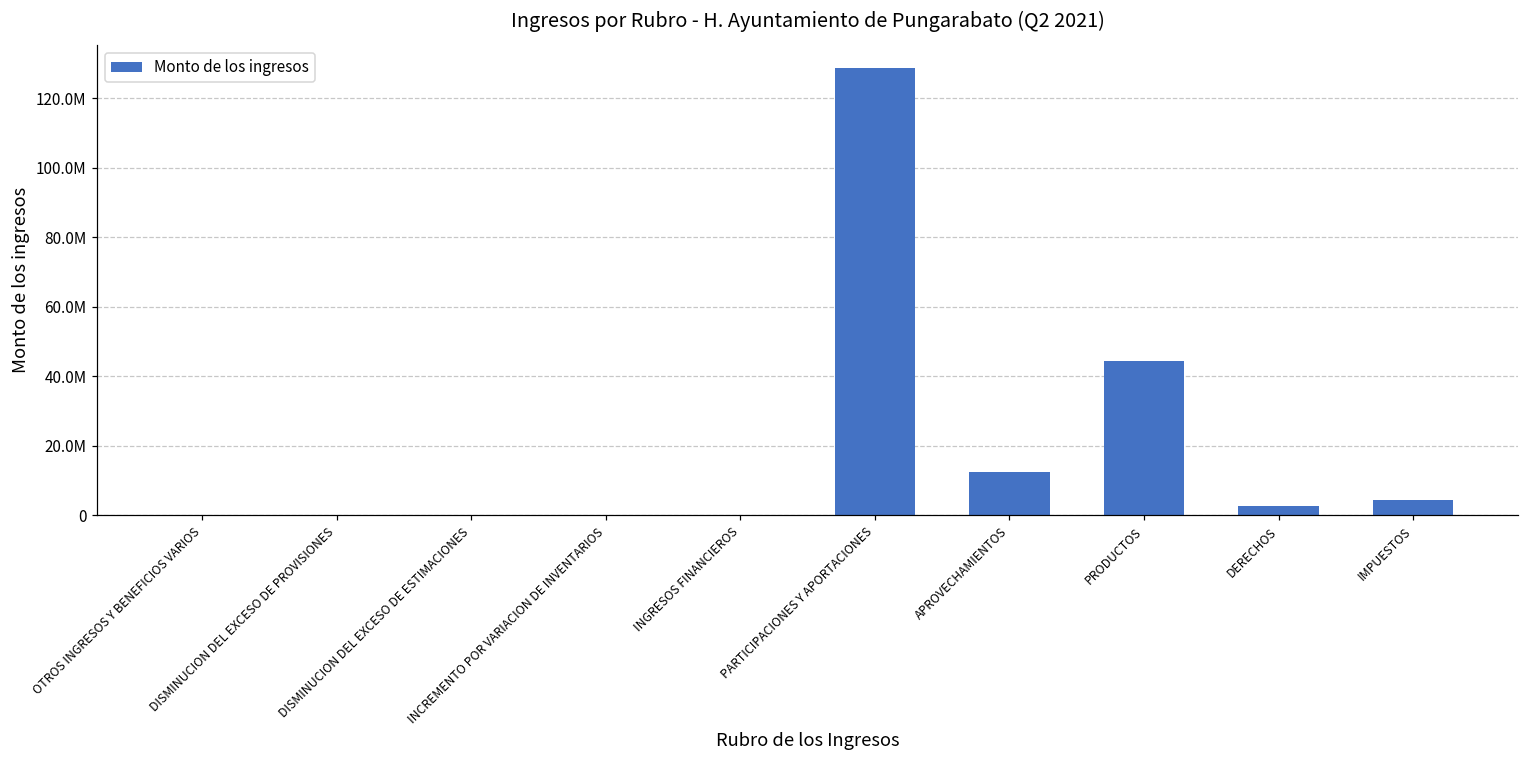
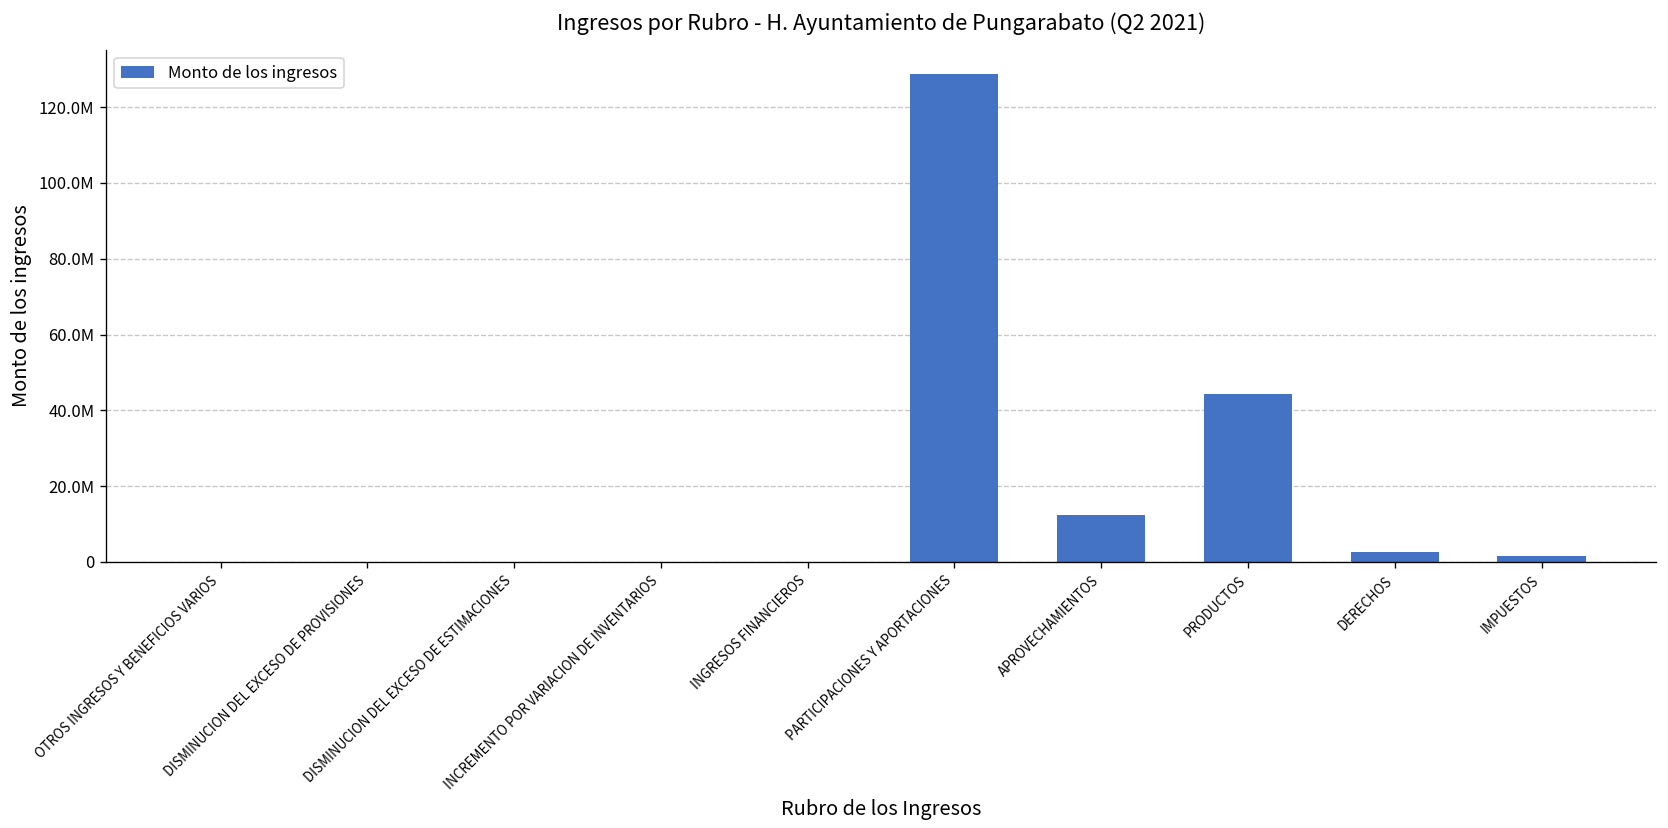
IMPUESTOS: 4000000 -> 1000000
